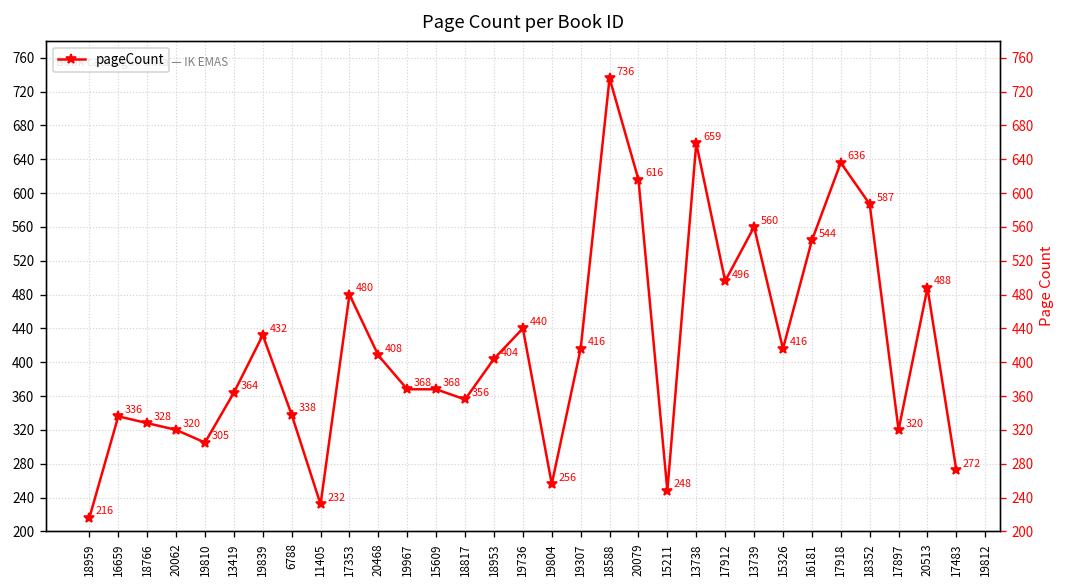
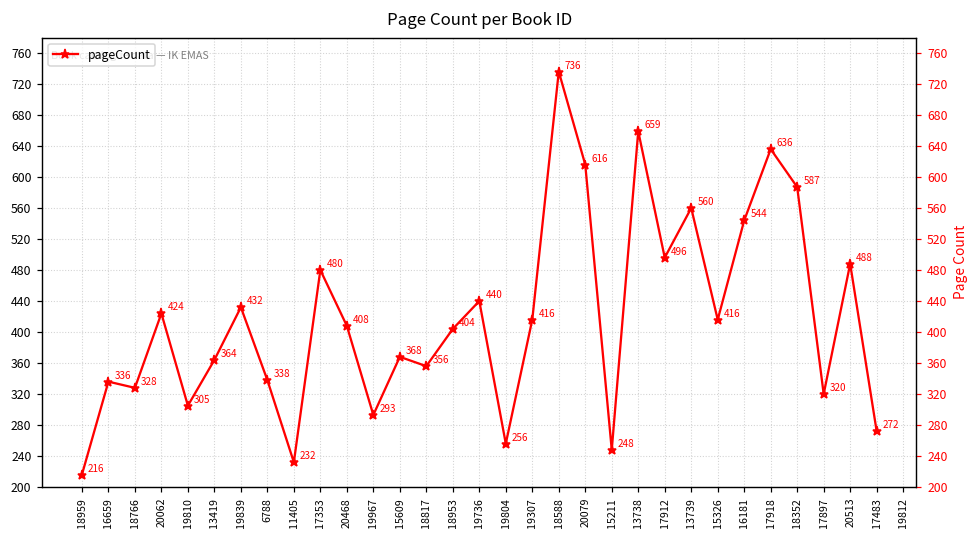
20062: 320 -> 424
19967: 368 -> 293
